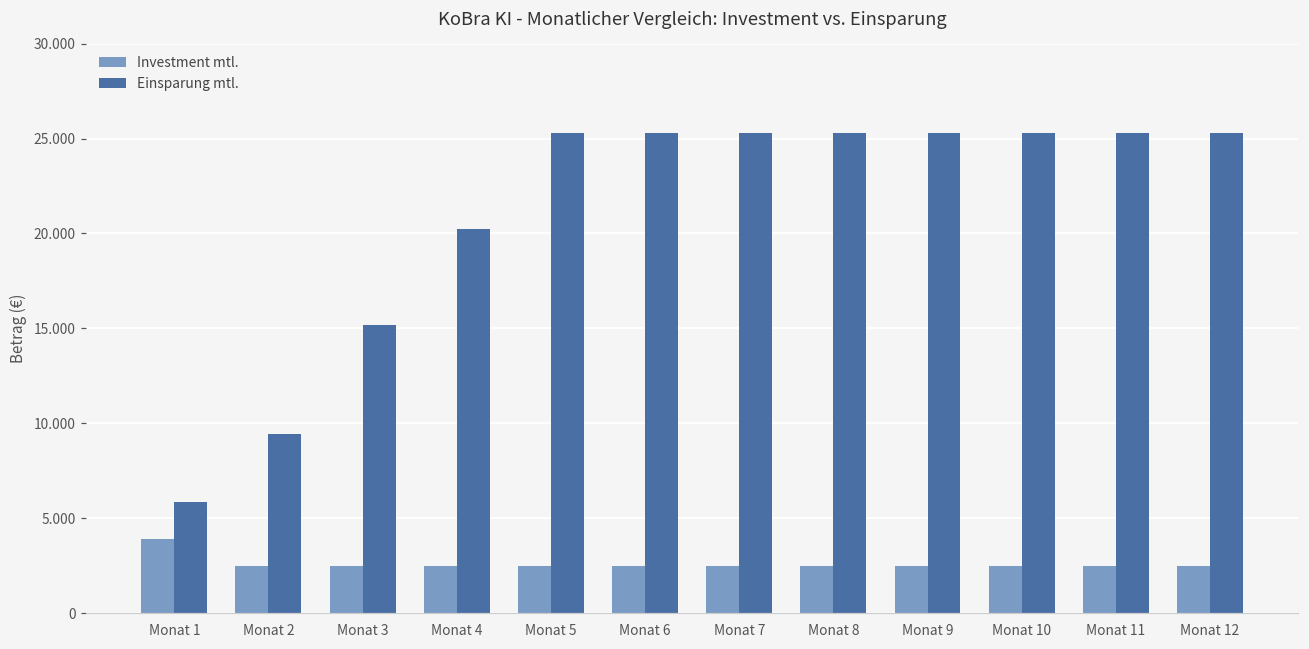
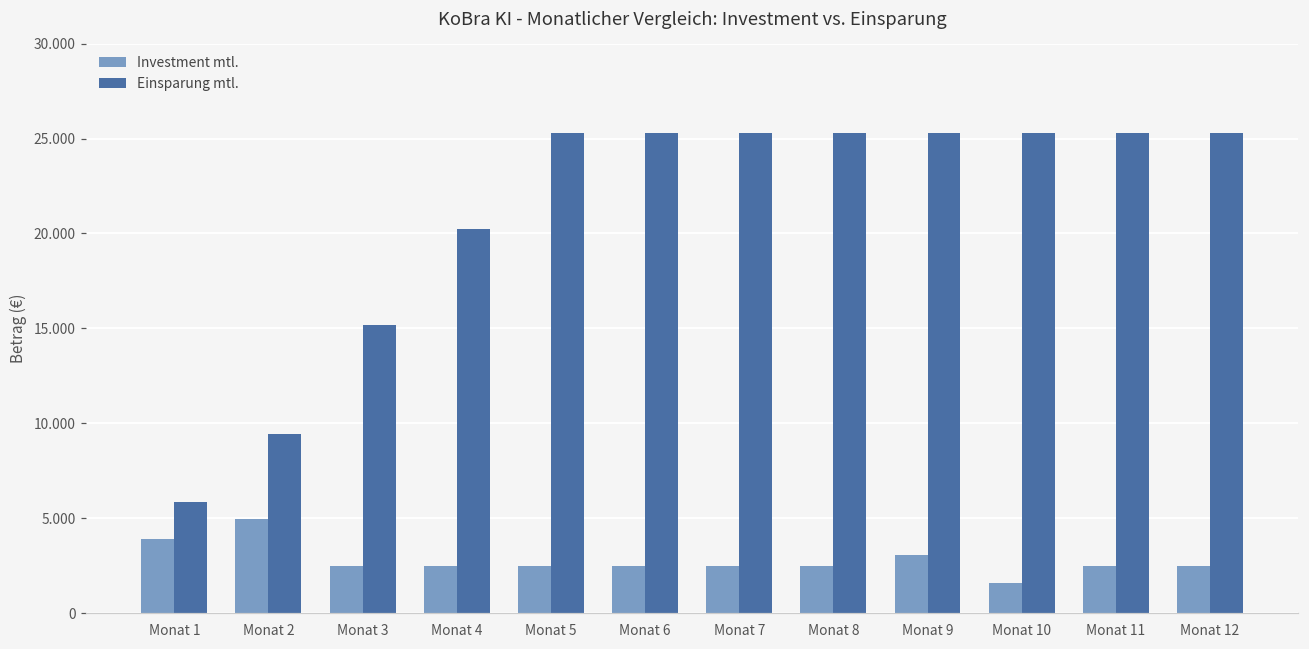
Investment mtl., Monat 2: 2.5 -> 4.9
Investment mtl., Monat 9: 2.5 -> 3.0
Investment mtl., Monat 10: 2.5 -> 1.6
